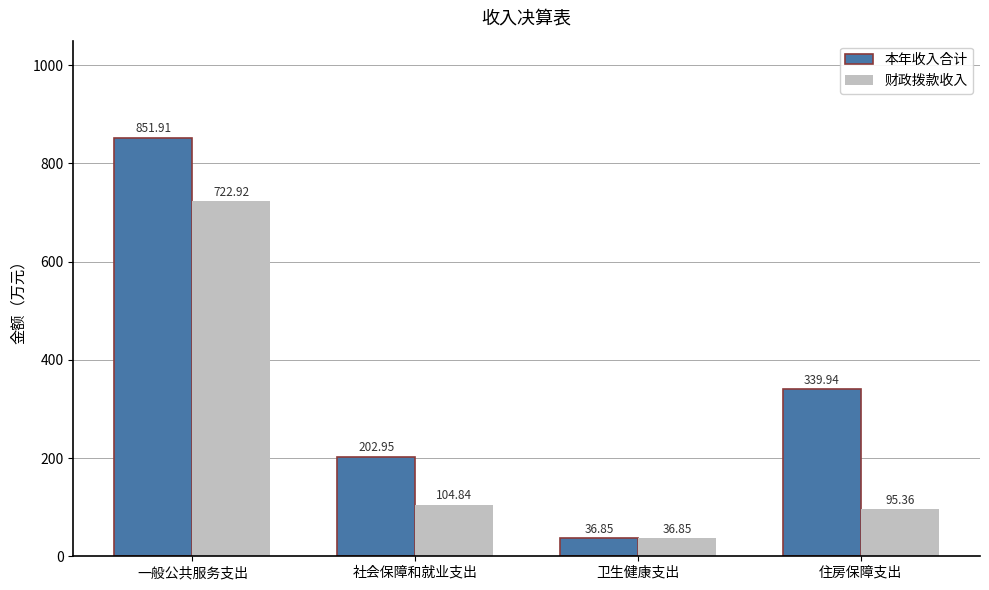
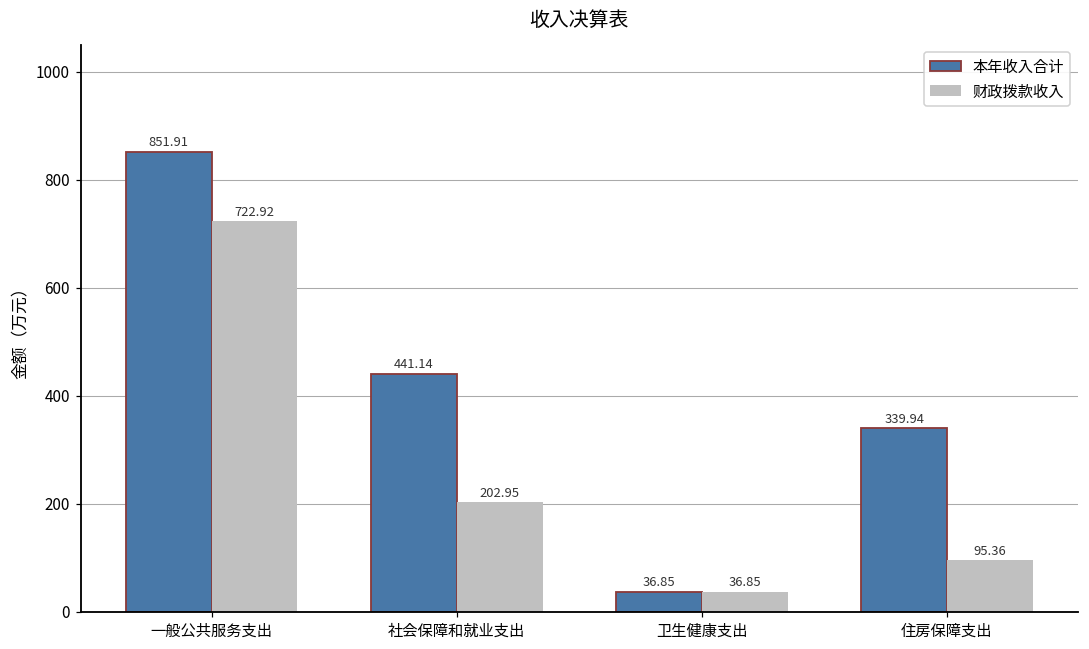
本年收入合计, 社会保障和就业支出: 202.95 -> 441.14
财政拨款收入, 社会保障和就业支出: 104.84 -> 202.95
